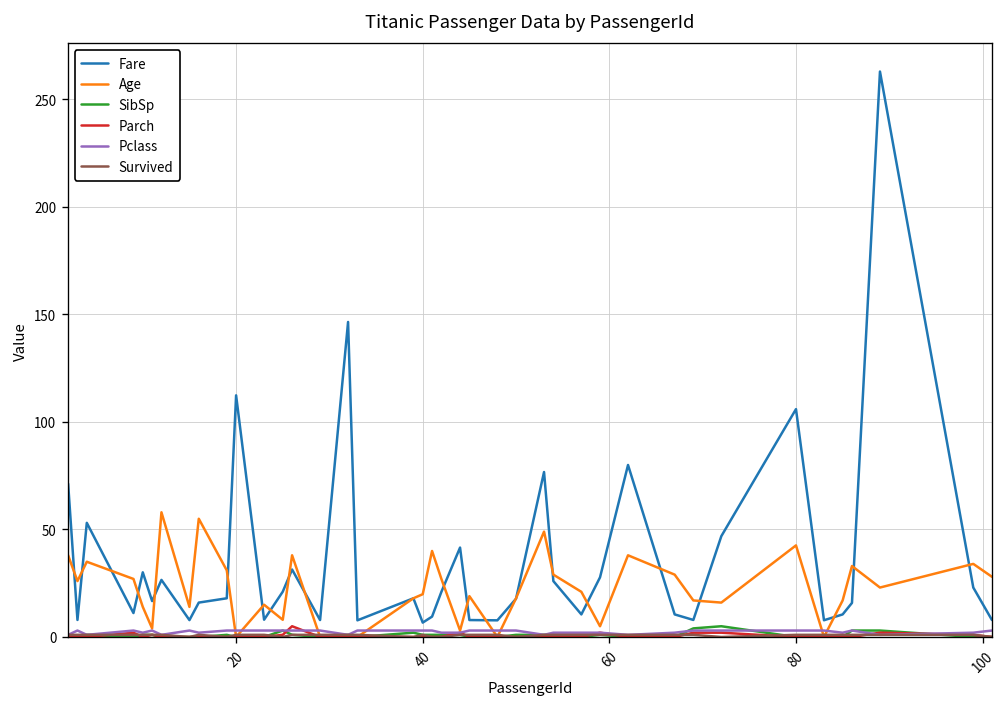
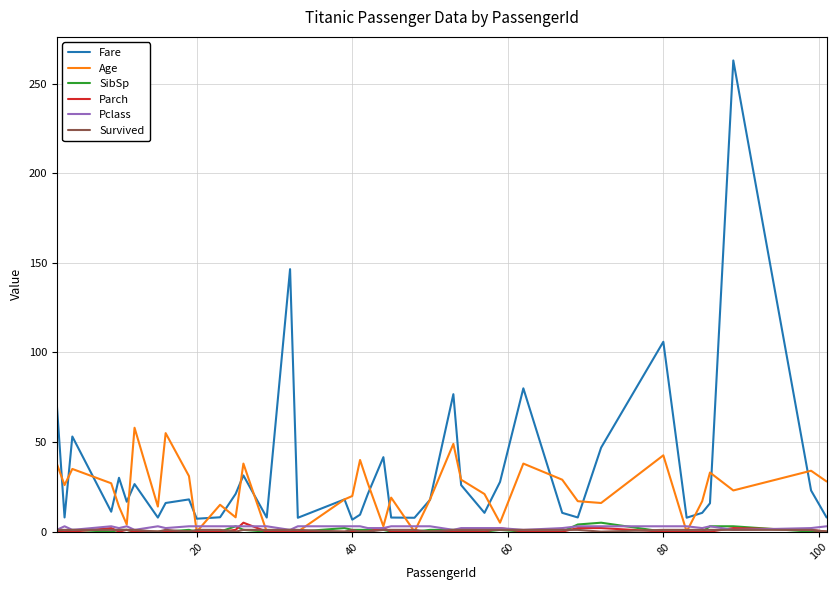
Fare, 20: 112 -> 7
